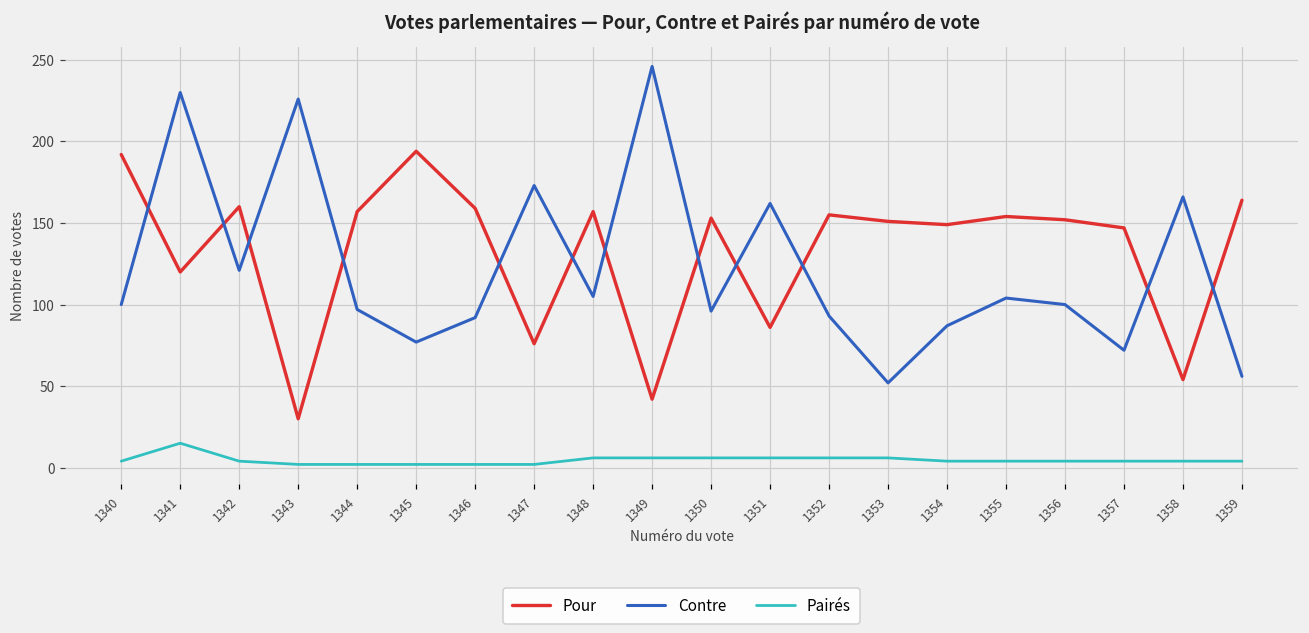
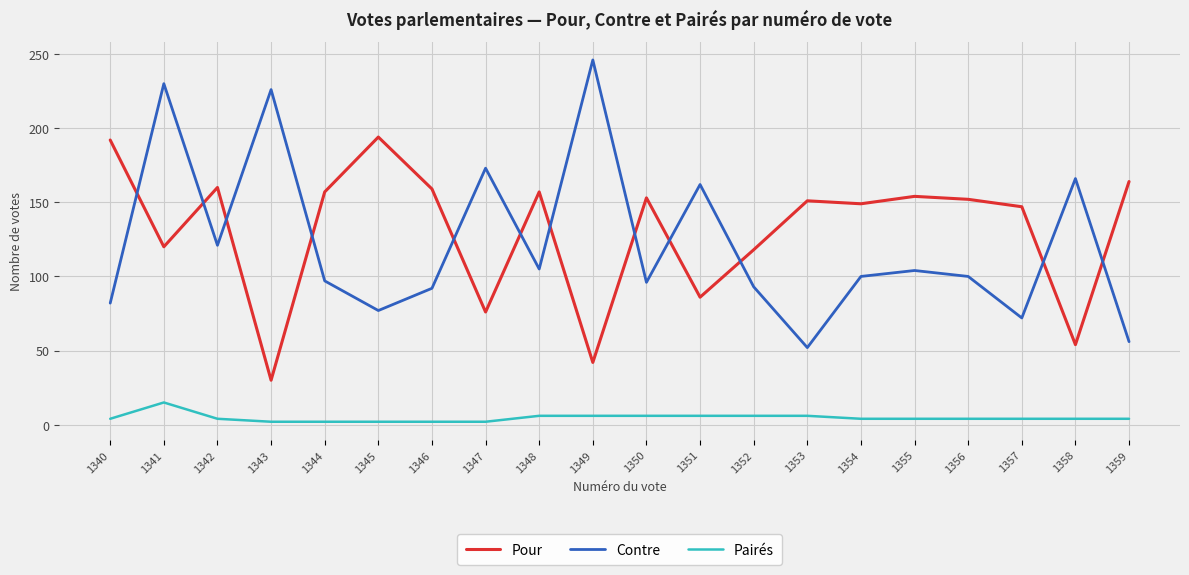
Contre, 1340: 100 -> 82
Pour, 1352: 155 -> 118
Contre, 1354: 87 -> 100
